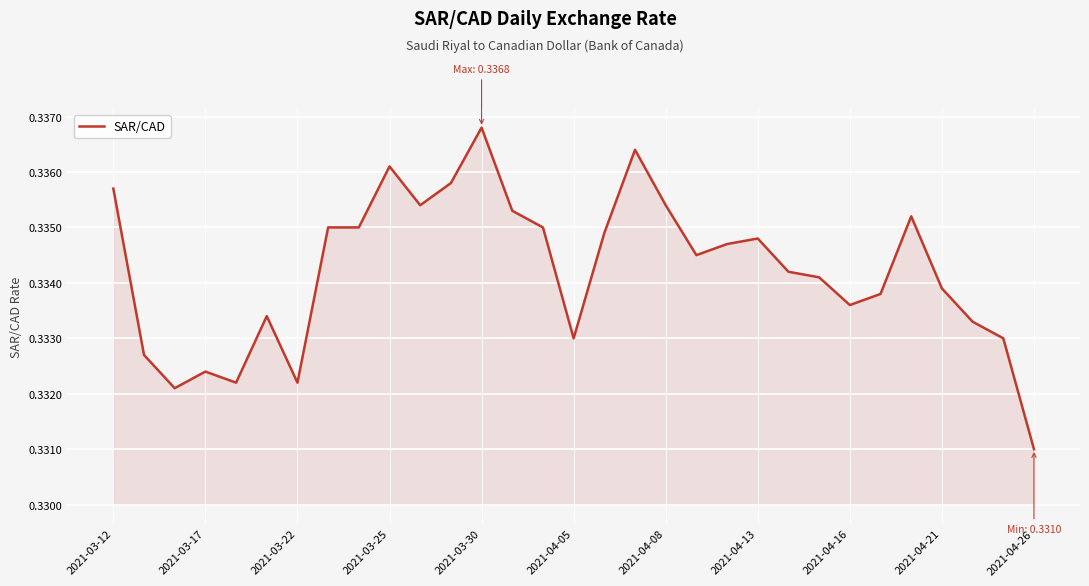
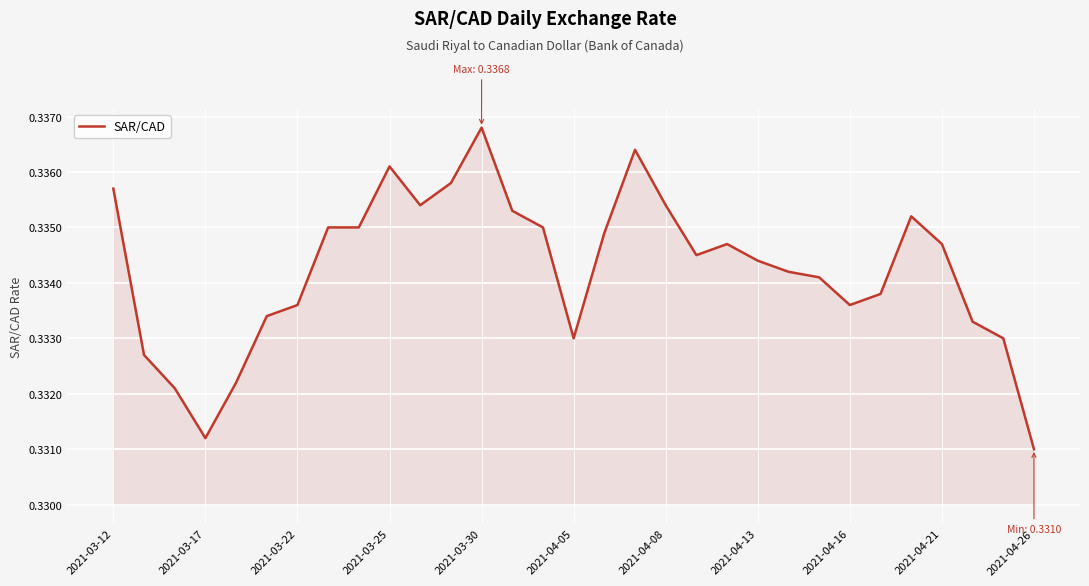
2021-03-17: 0.3324 -> 0.3312
2021-03-22: 0.3322 -> 0.3336
2021-04-13: 0.3348 -> 0.3344
2021-04-21: 0.3339 -> 0.3347
